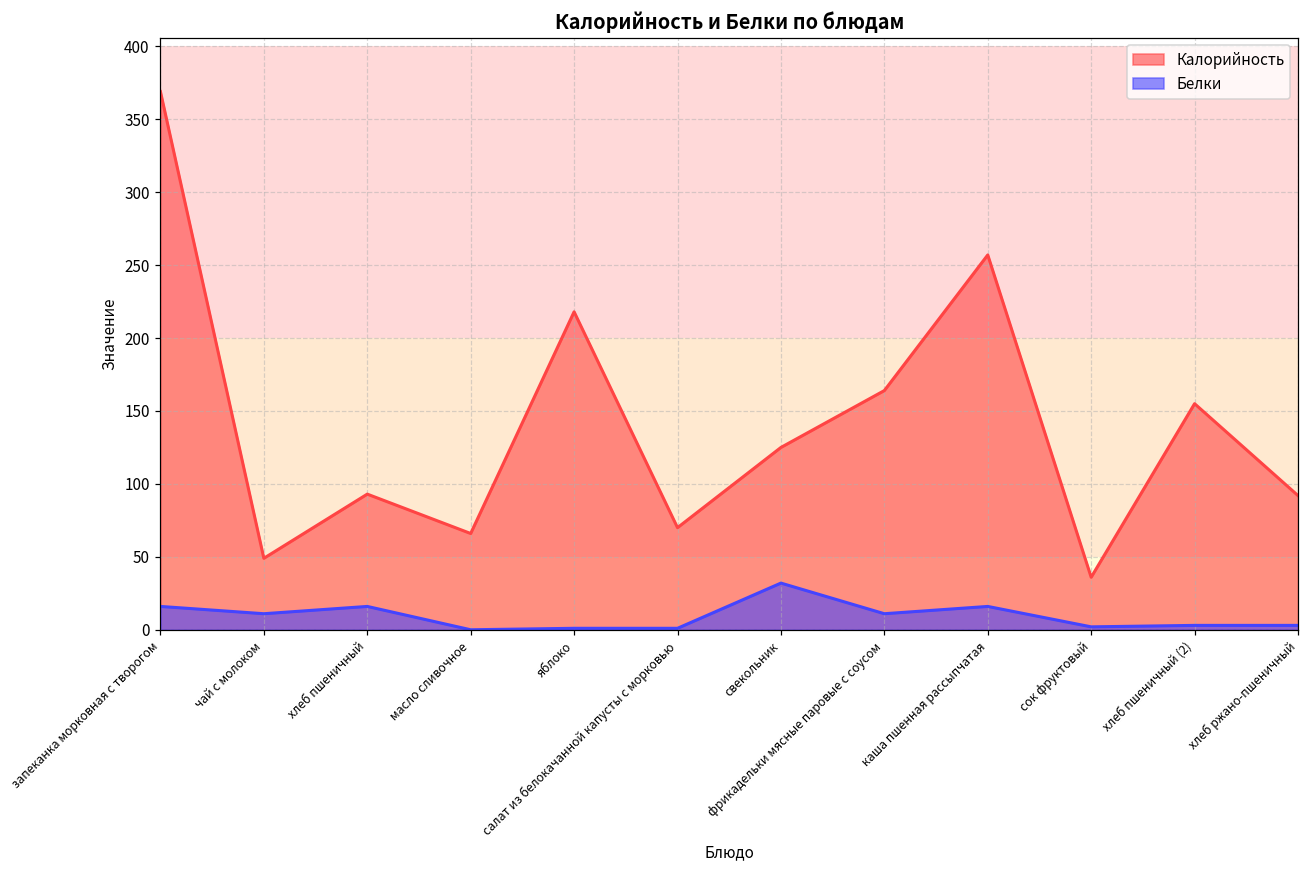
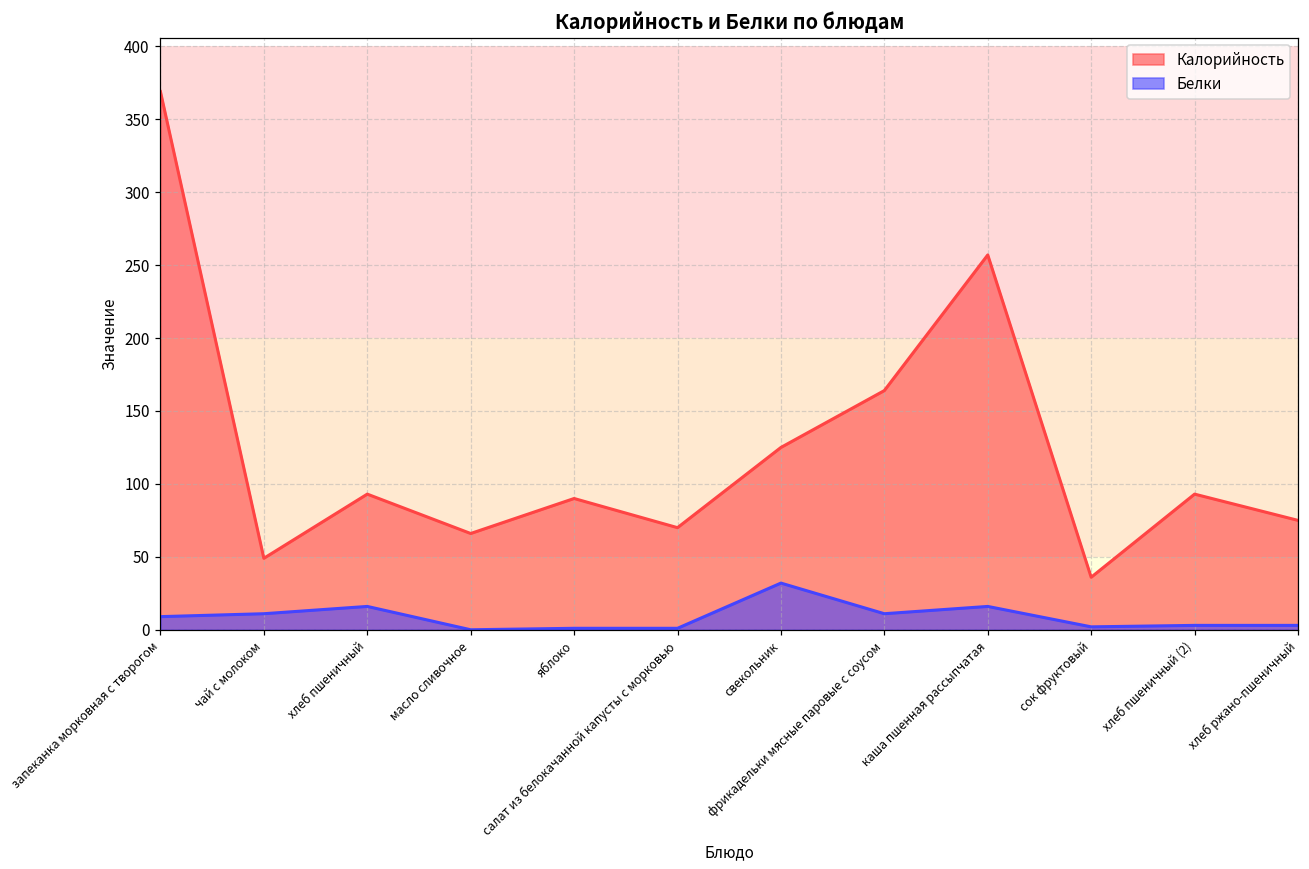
Белки, запеканка морковная с творогом: 16 -> 9
Калорийность, яблоко: 218 -> 90
Калорийность, хлеб пшеничный (2): 155 -> 93
Калорийность, хлеб ржано-пшеничный: 92 -> 75
